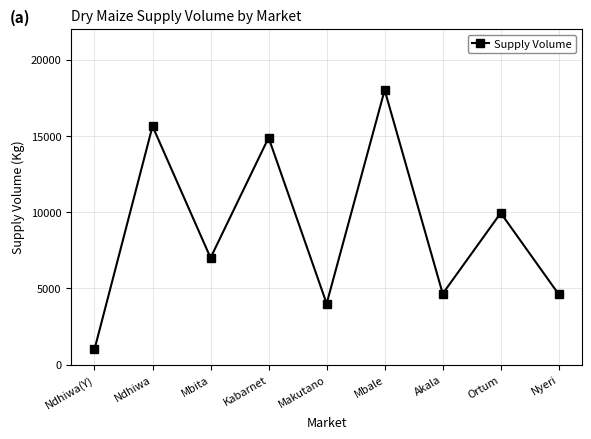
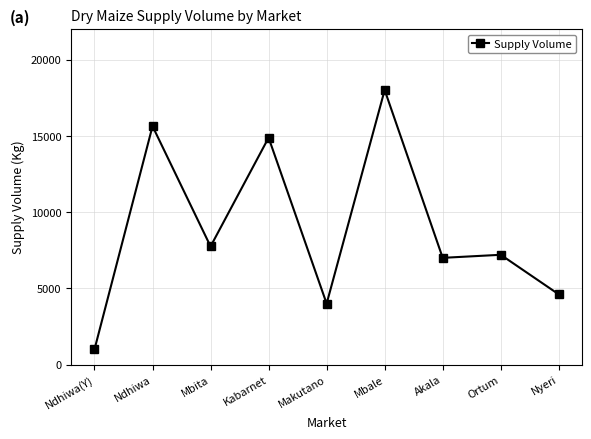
Mbita: 7000 -> 7700
Akala: 4700 -> 7000
Ortum: 9900 -> 7200
